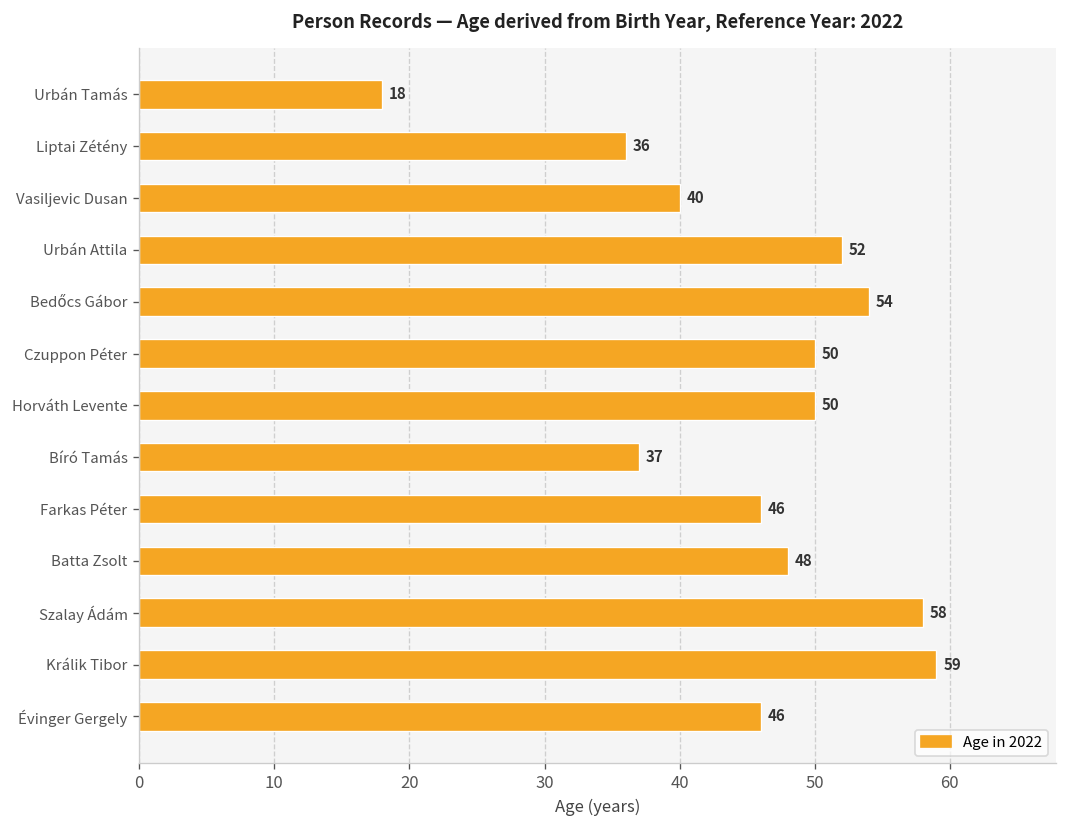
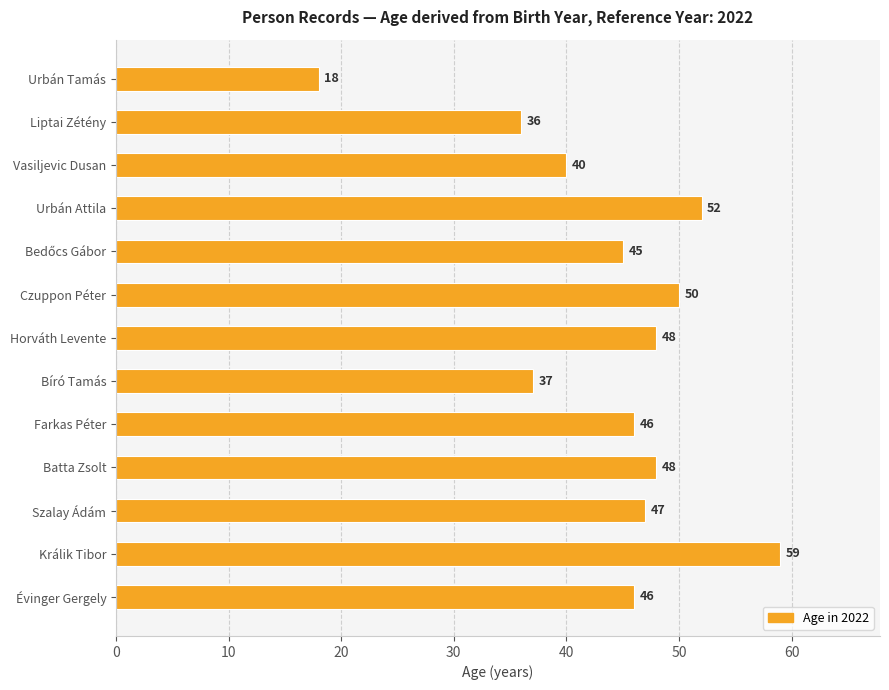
Bedőcs Gábor: 54 -> 45
Horváth Levente: 50 -> 48
Szalay Ádám: 58 -> 47
